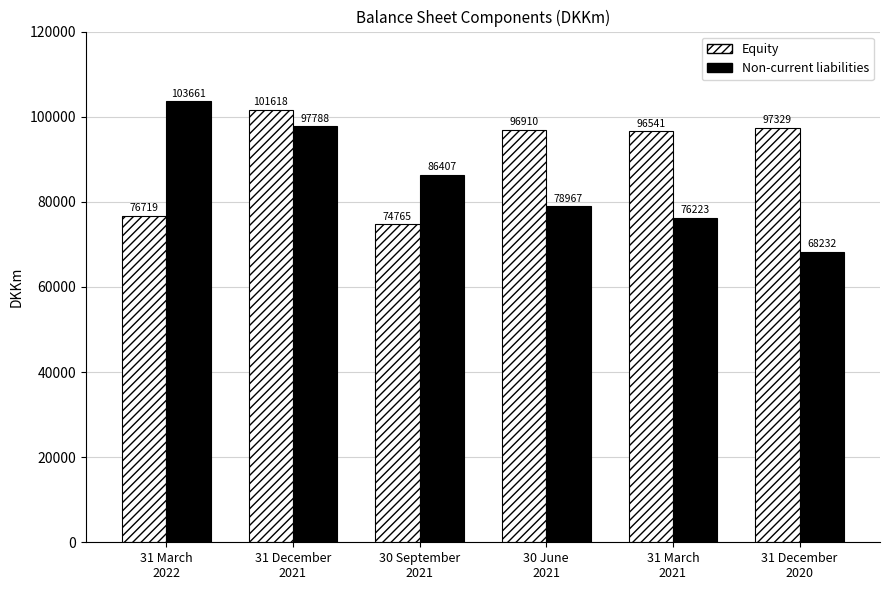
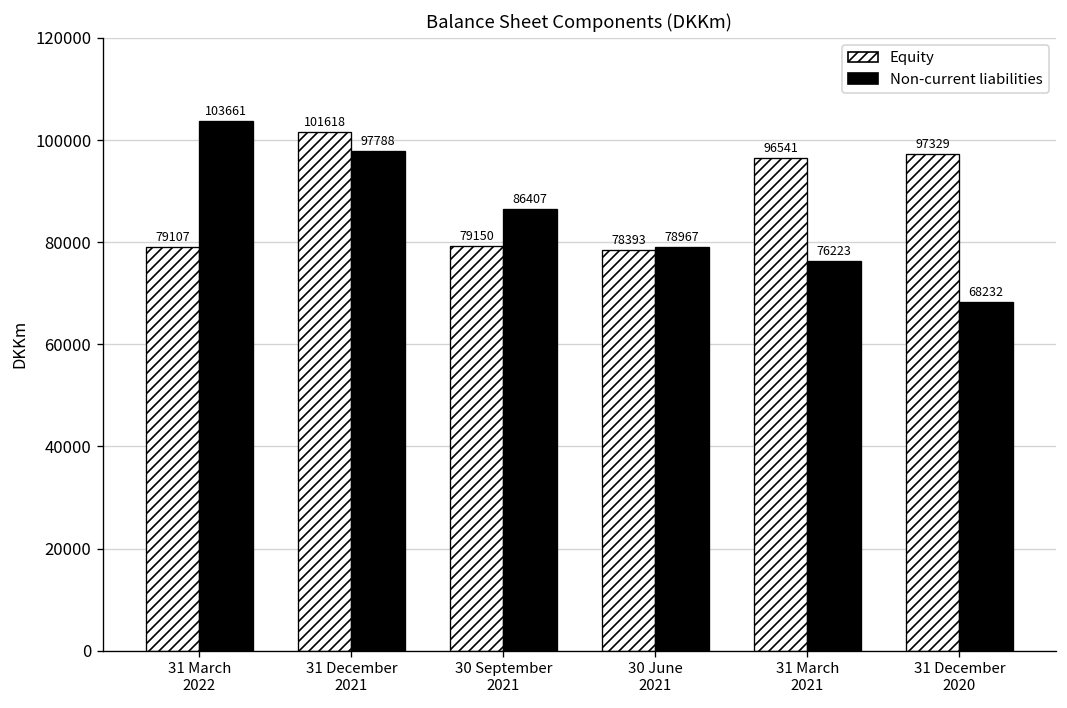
Equity, 31 March 2022: 76719 -> 79107
Equity, 30 September 2021: 74765 -> 79150
Equity, 30 June 2021: 96910 -> 78393
